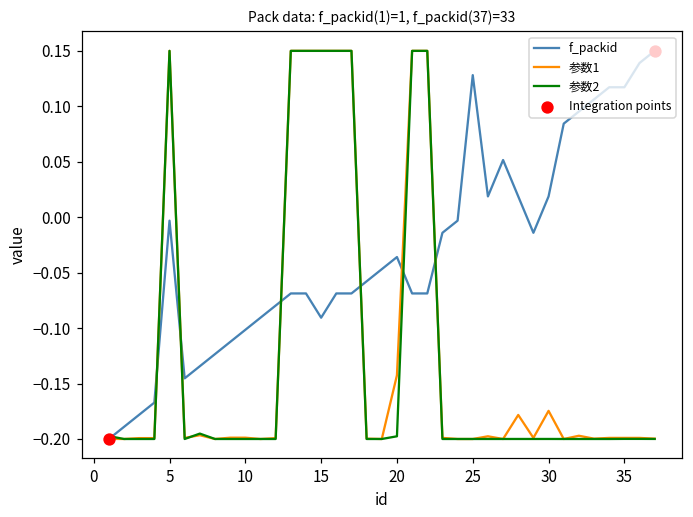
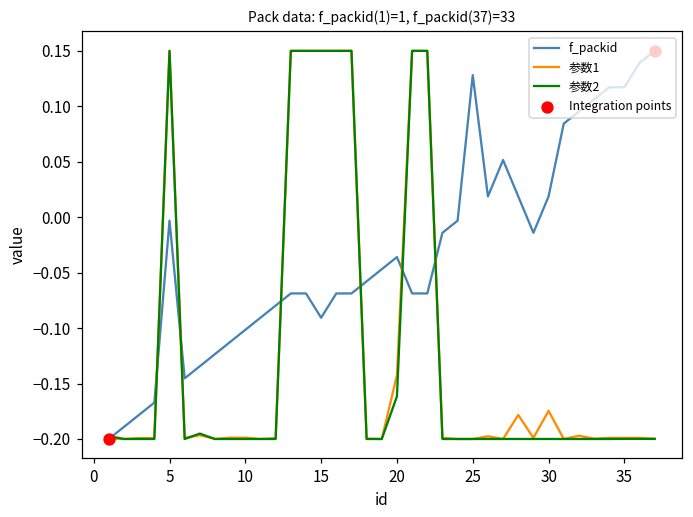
参数2, 20: -0.198 -> -0.162
